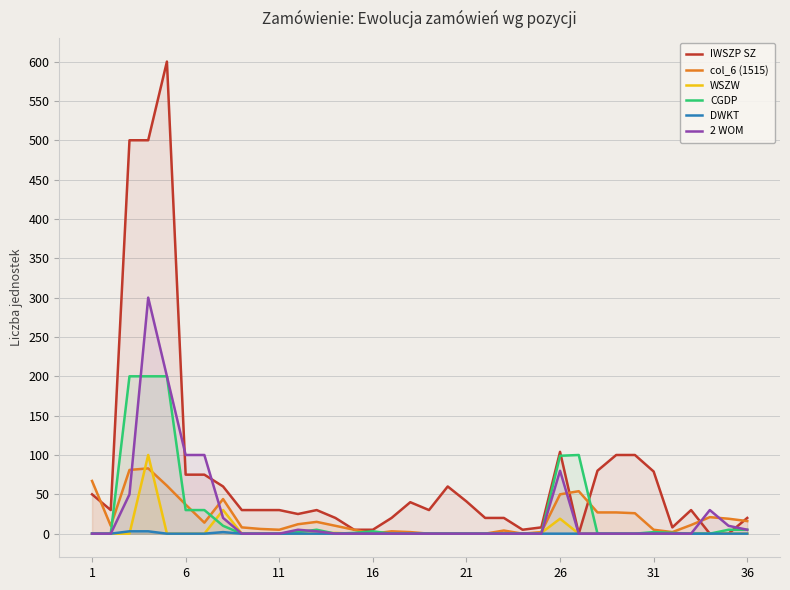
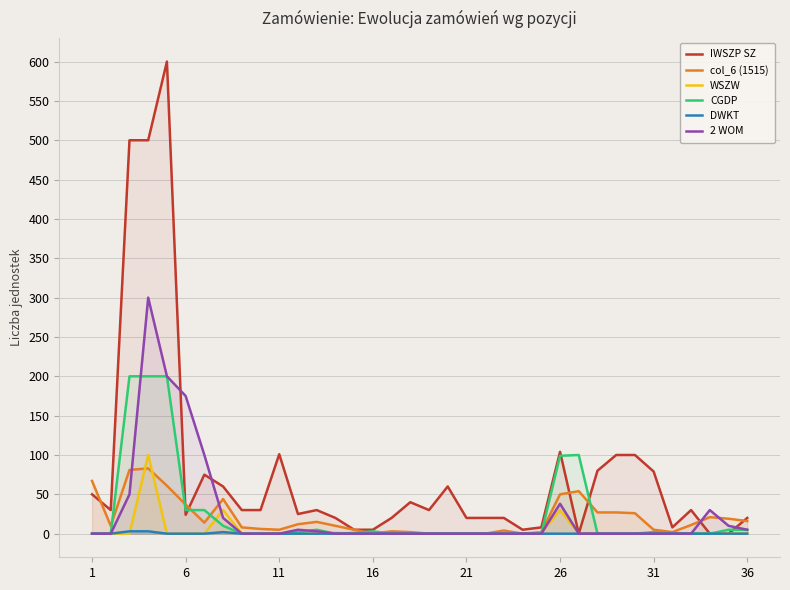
IWSZP SZ, 6: 80 -> 20
2 WOM, 6: 100 -> 180
IWSZP SZ, 11: 30 -> 100
IWSZP SZ, 21: 40 -> 20
WSZW, 26: 20 -> 30
2 WOM, 26: 80 -> 40
